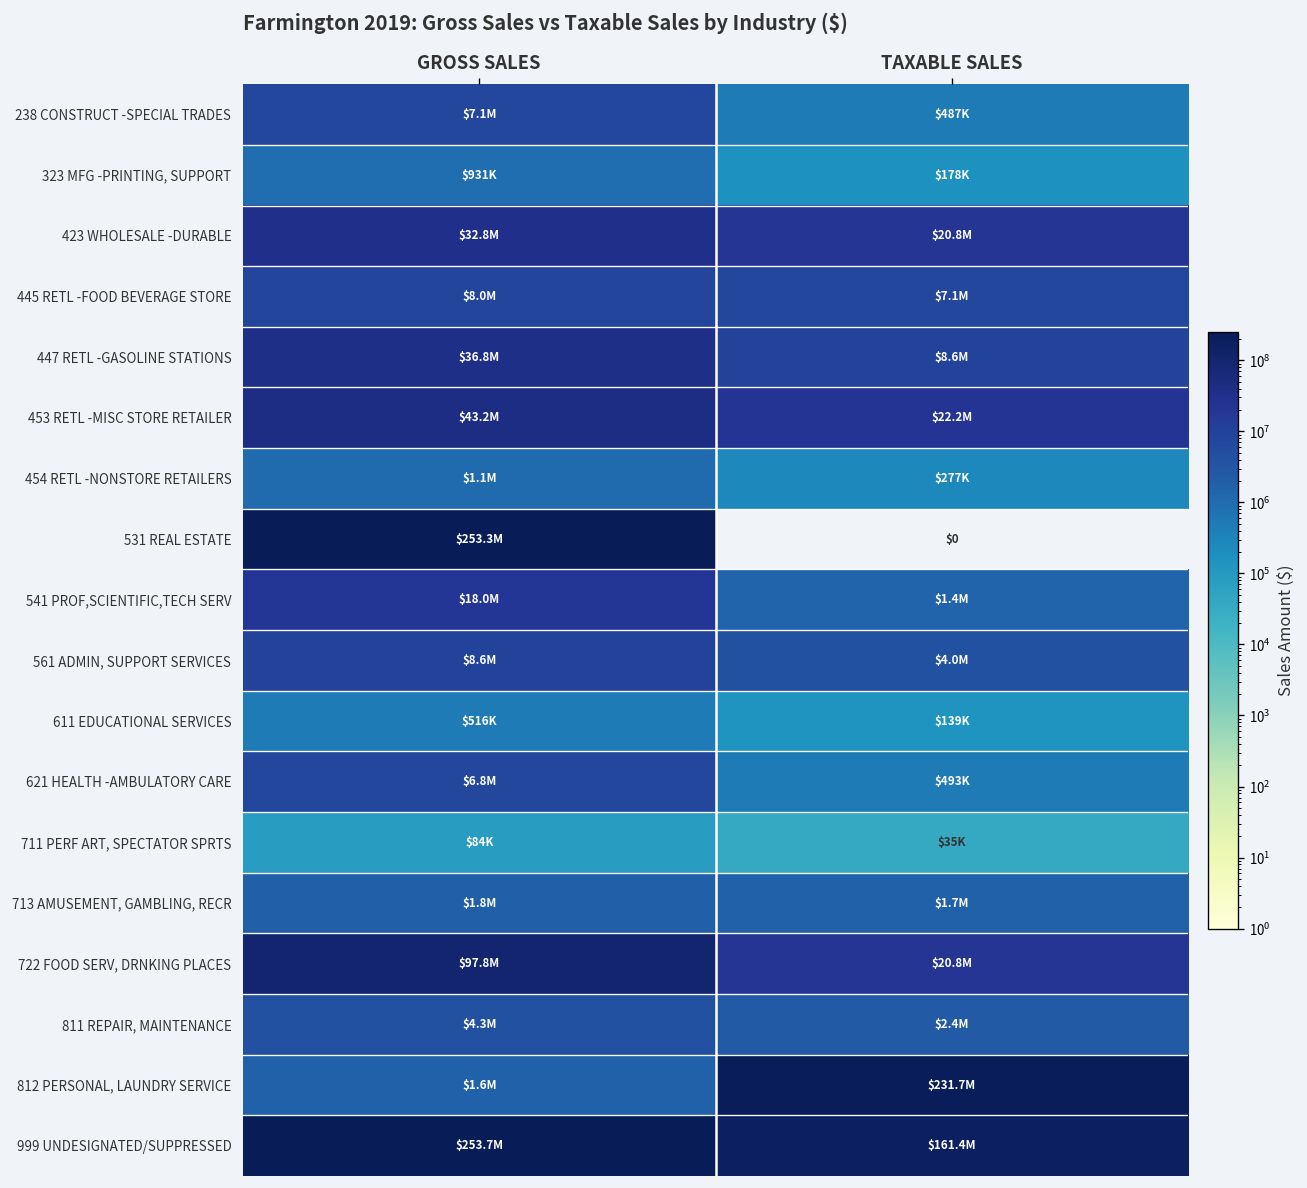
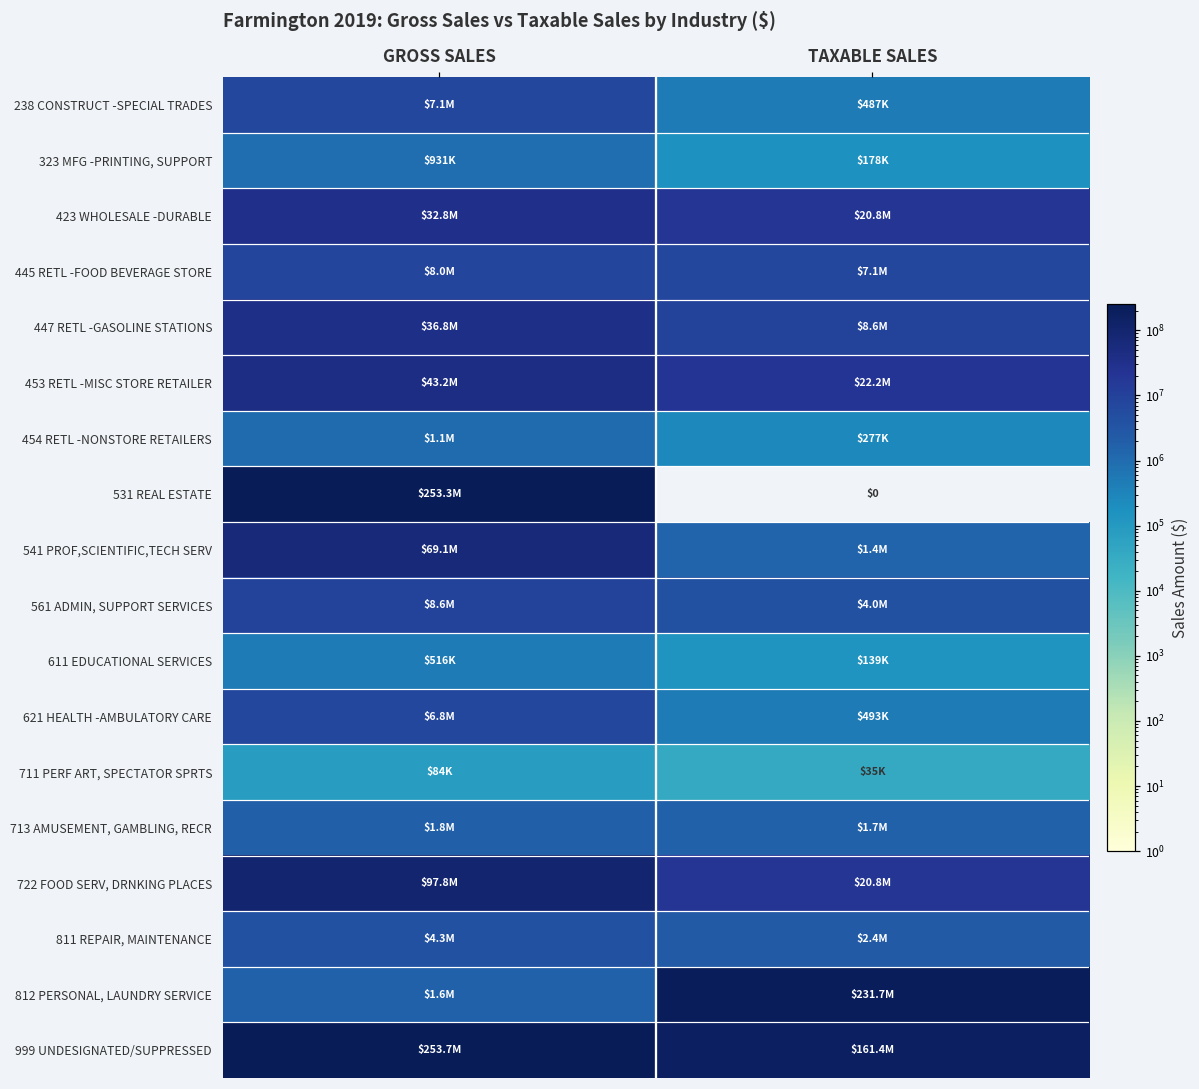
541 PROF,SCIENTIFIC,TECH SERV, GROSS SALES: $18.0M -> $69.1M
